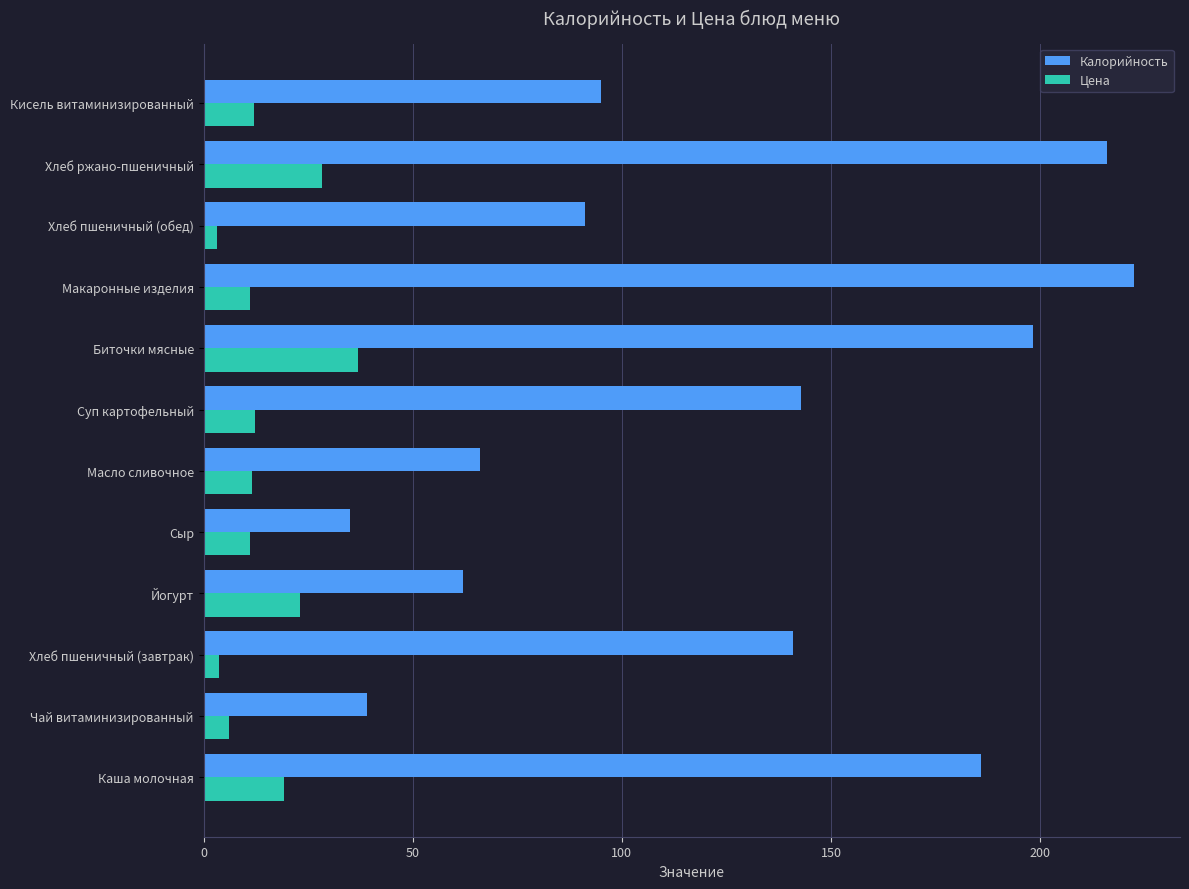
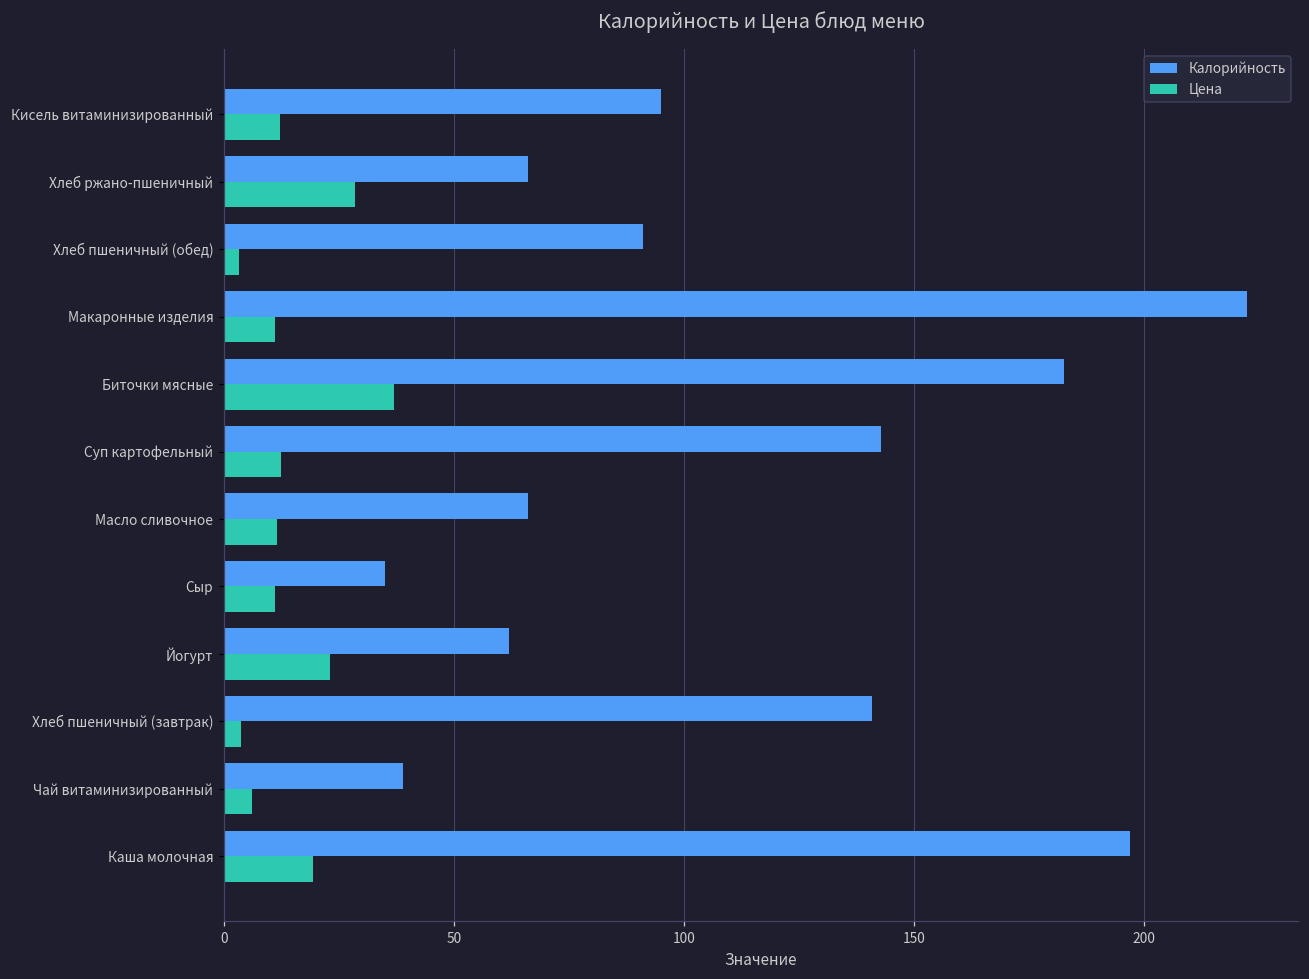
Калорийность, Хлеб ржано-пшеничный: 216 -> 66
Калорийность, Биточки мясные: 198 -> 183
Калорийность, Каша молочная: 186 -> 197
